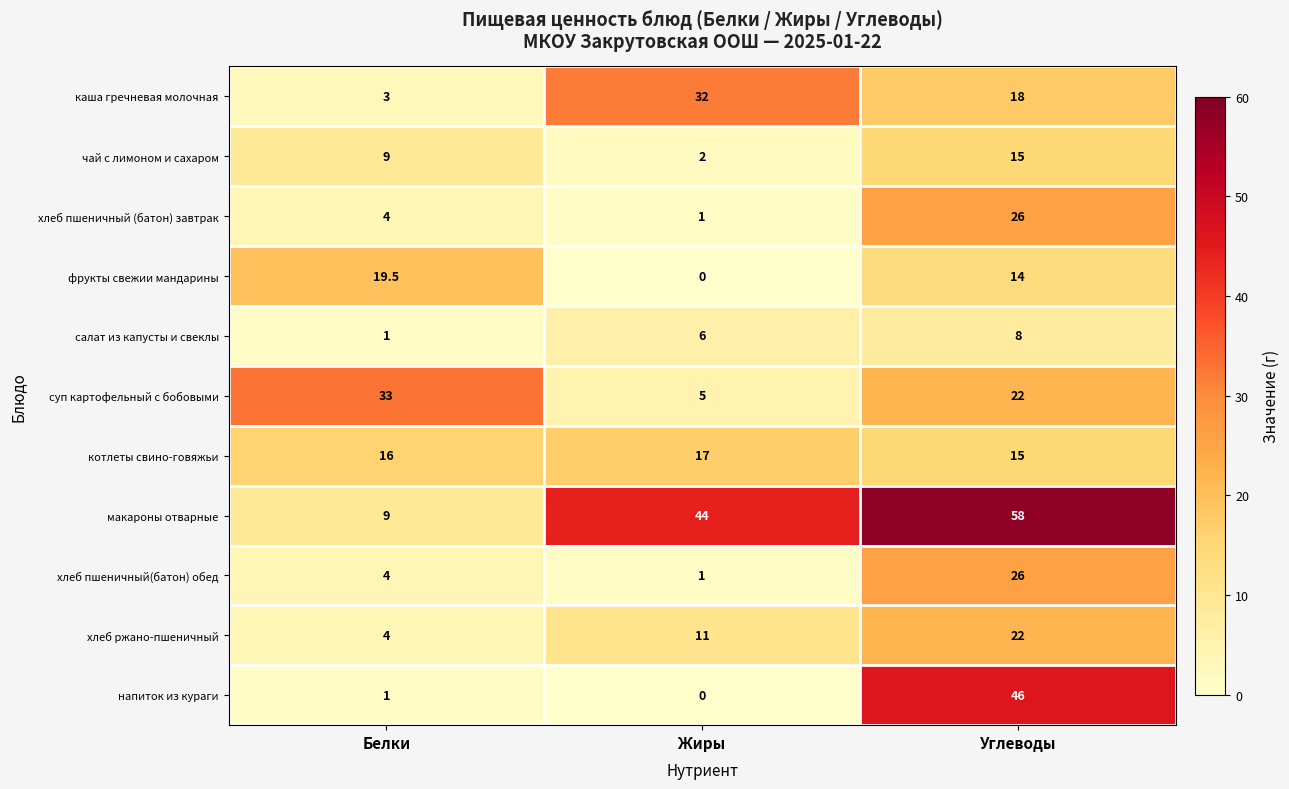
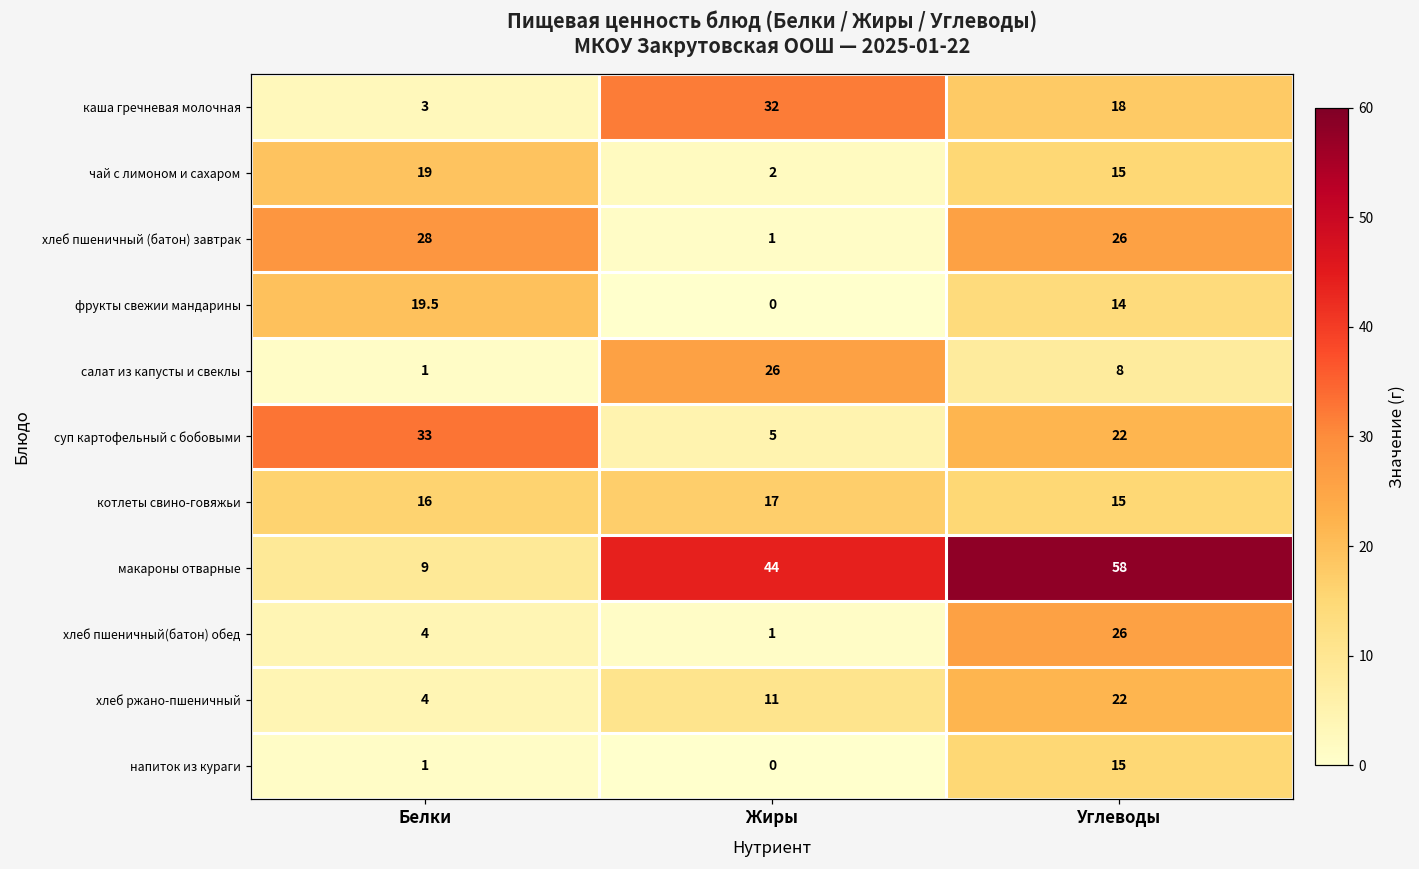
чай с лимоном и сахаром, Белки: 9 -> 19
хлеб пшеничный (батон) завтрак, Белки: 4 -> 28
салат из капусты и свеклы, Жиры: 6 -> 26
напиток из кураги, Углеводы: 46 -> 15
